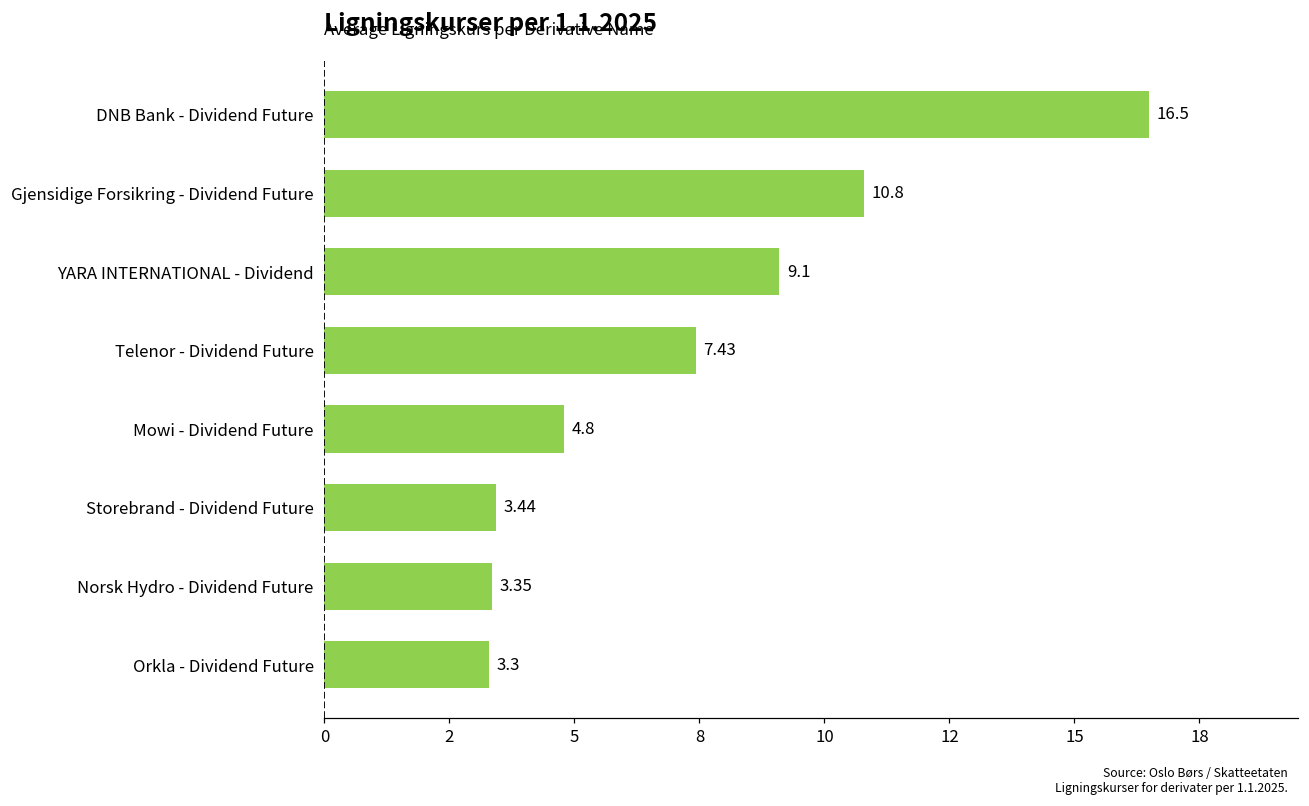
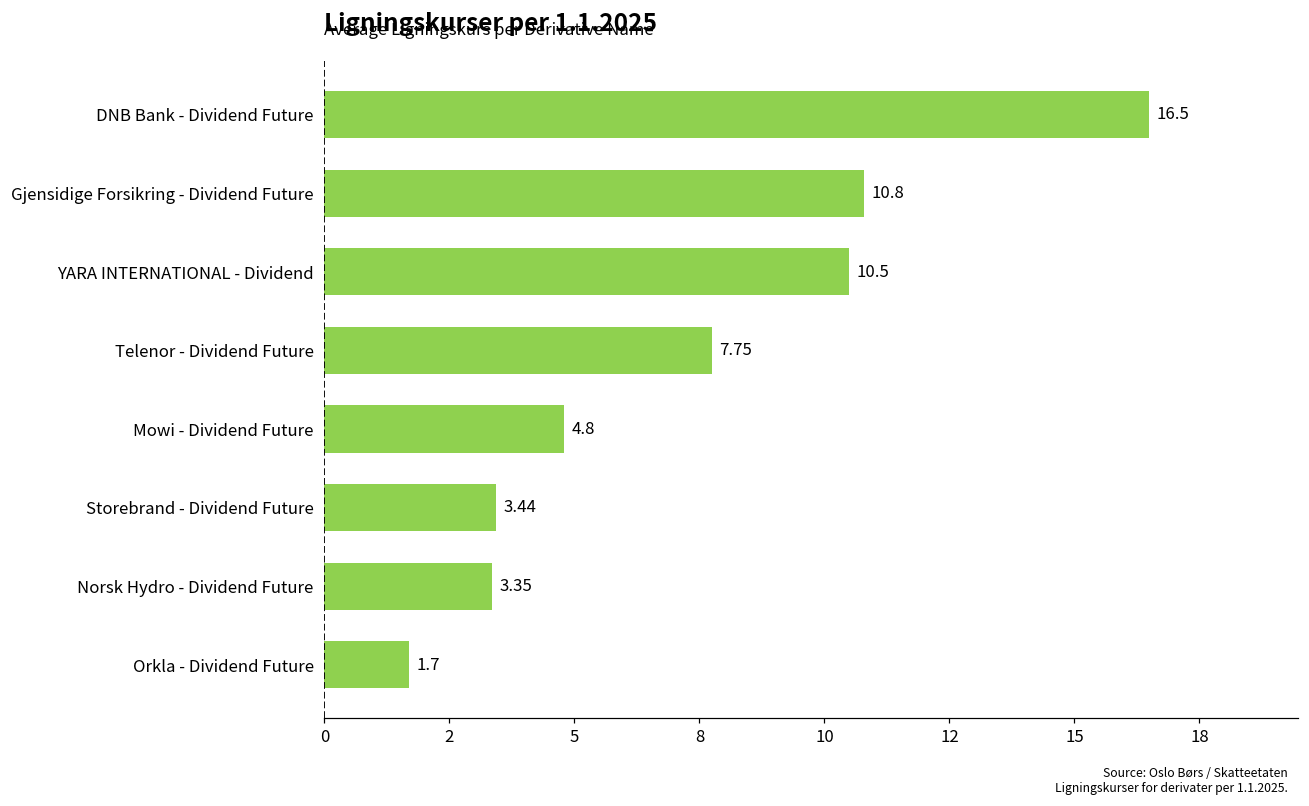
YARA INTERNATIONAL - Dividend: 9.1 -> 10.5
Telenor - Dividend Future: 7.43 -> 7.75
Orkla - Dividend Future: 3.3 -> 1.7
